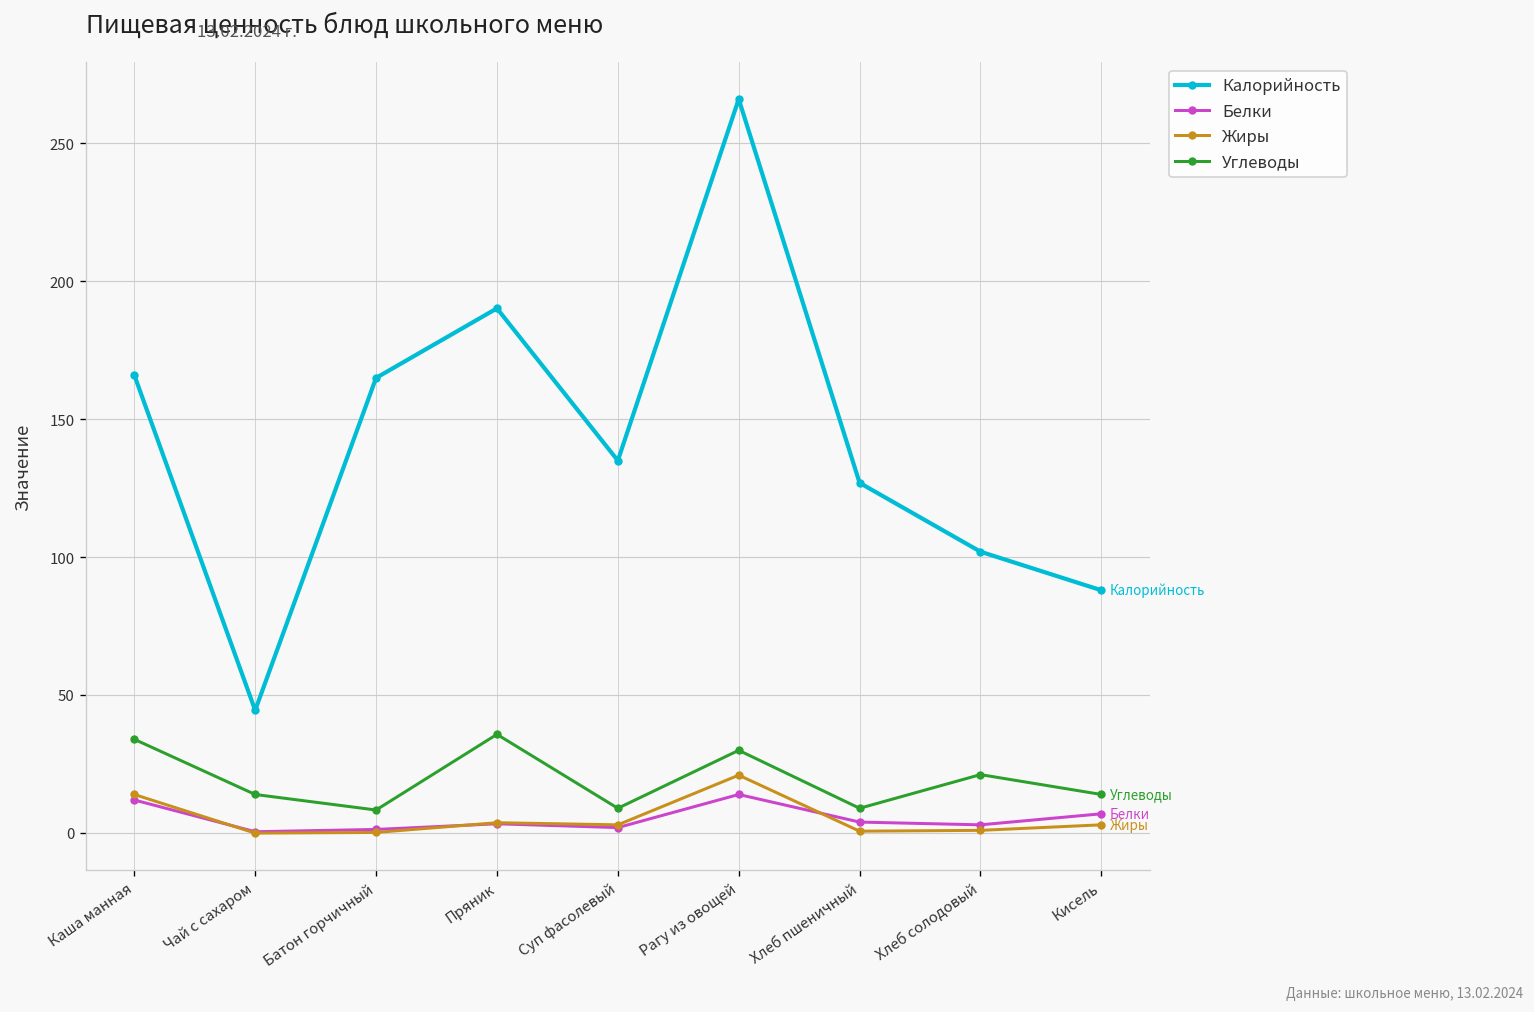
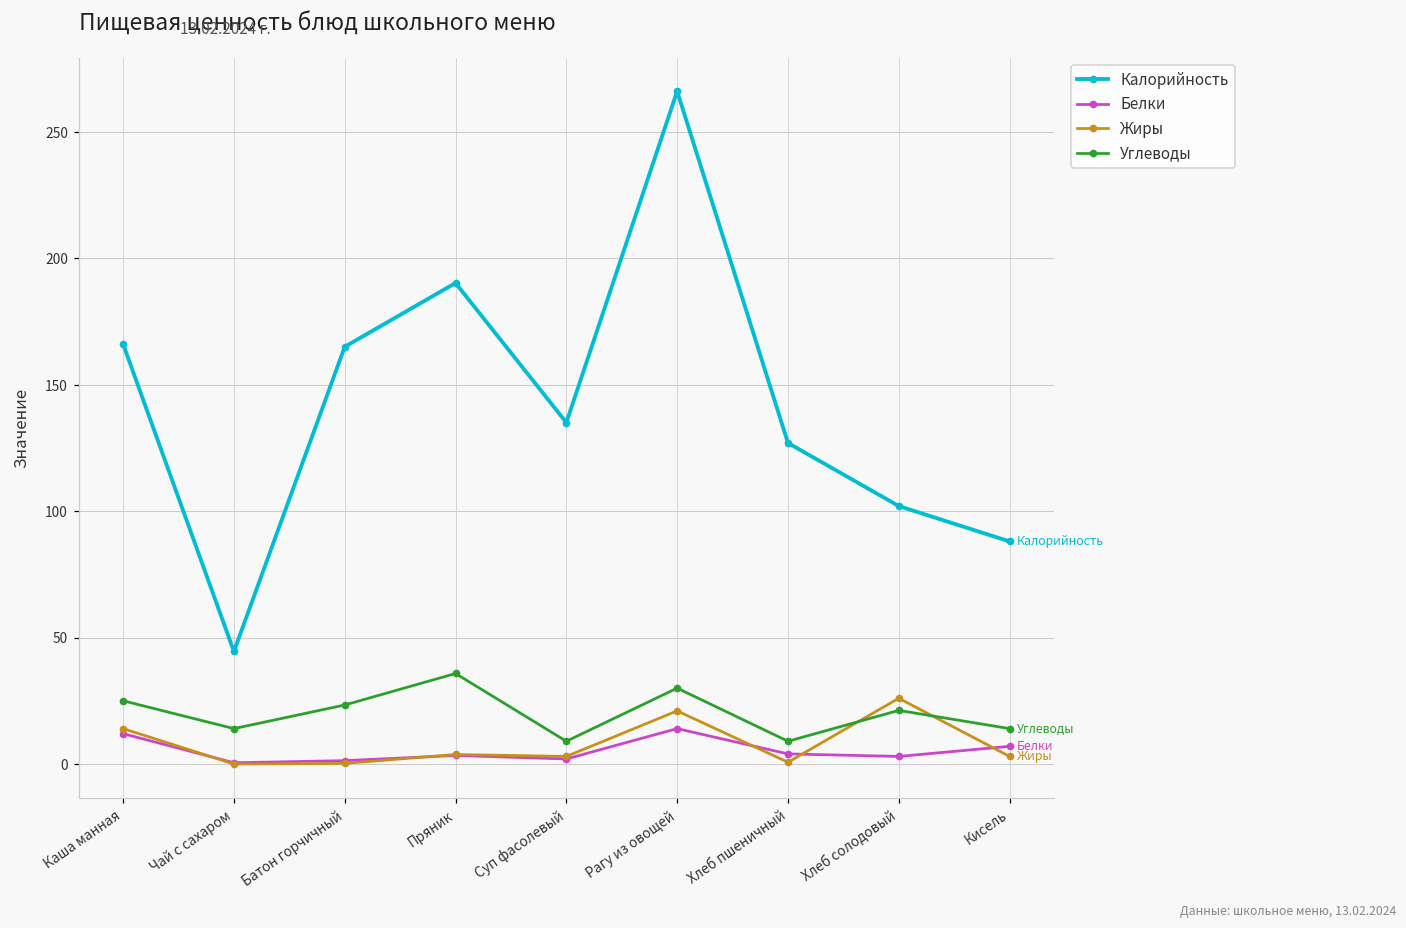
Углеводы, Каша манная: 34 -> 25
Углеводы, Батон горчичный: 8 -> 23
Жиры, Хлеб солодовый: 1 -> 26
